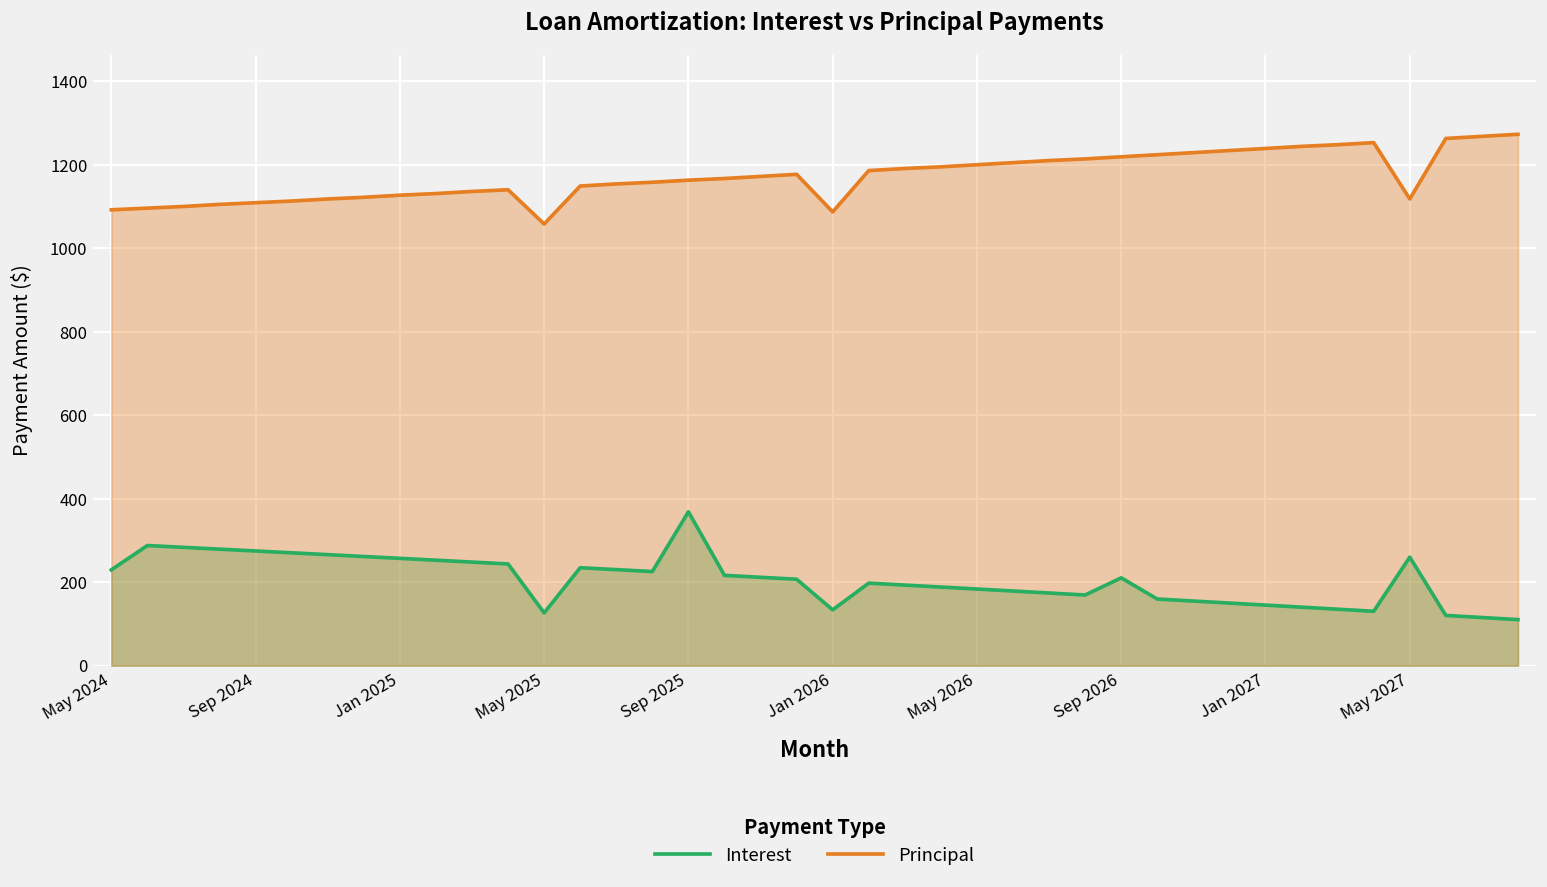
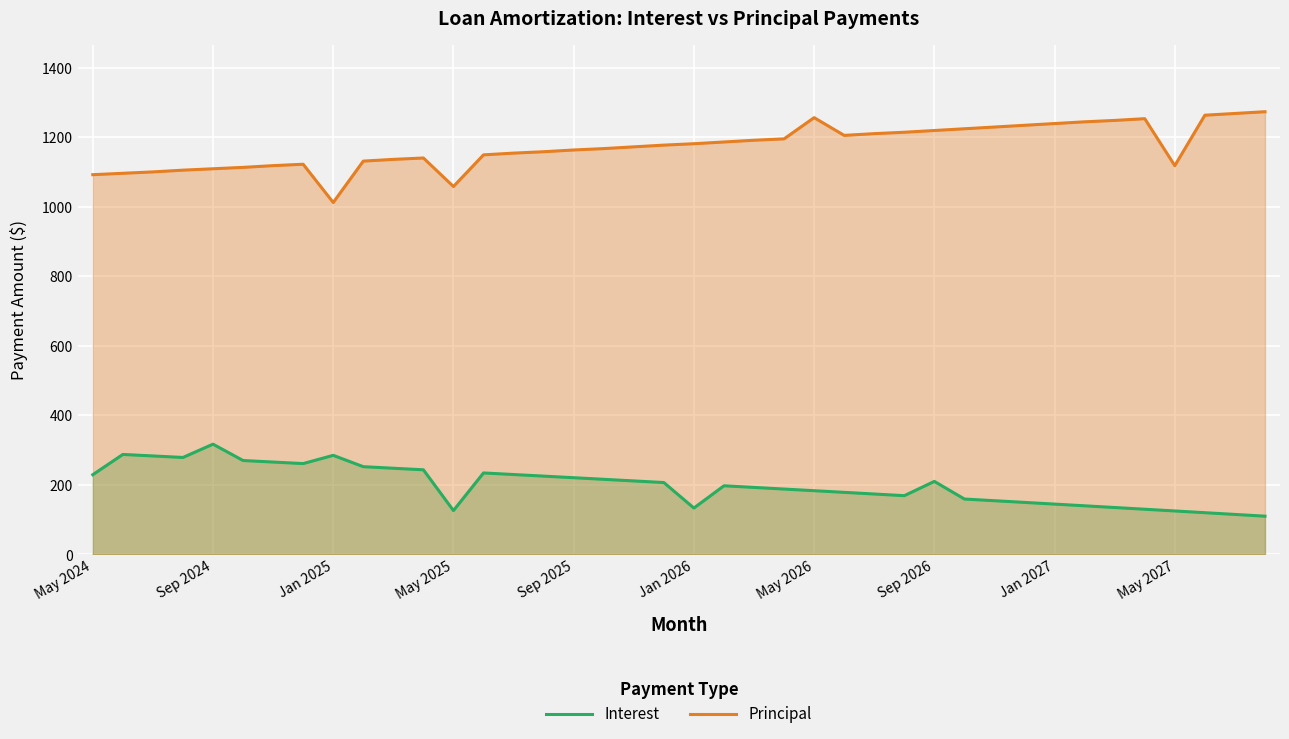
Interest, Sep 2024: 270 -> 320
Interest, Jan 2025: 260 -> 290
Principal, Jan 2025: 1130 -> 1010
Interest, Sep 2025: 370 -> 220
Principal, Jan 2026: 1090 -> 1180
Principal, May 2026: 1200 -> 1260
Interest, May 2027: 260 -> 130
